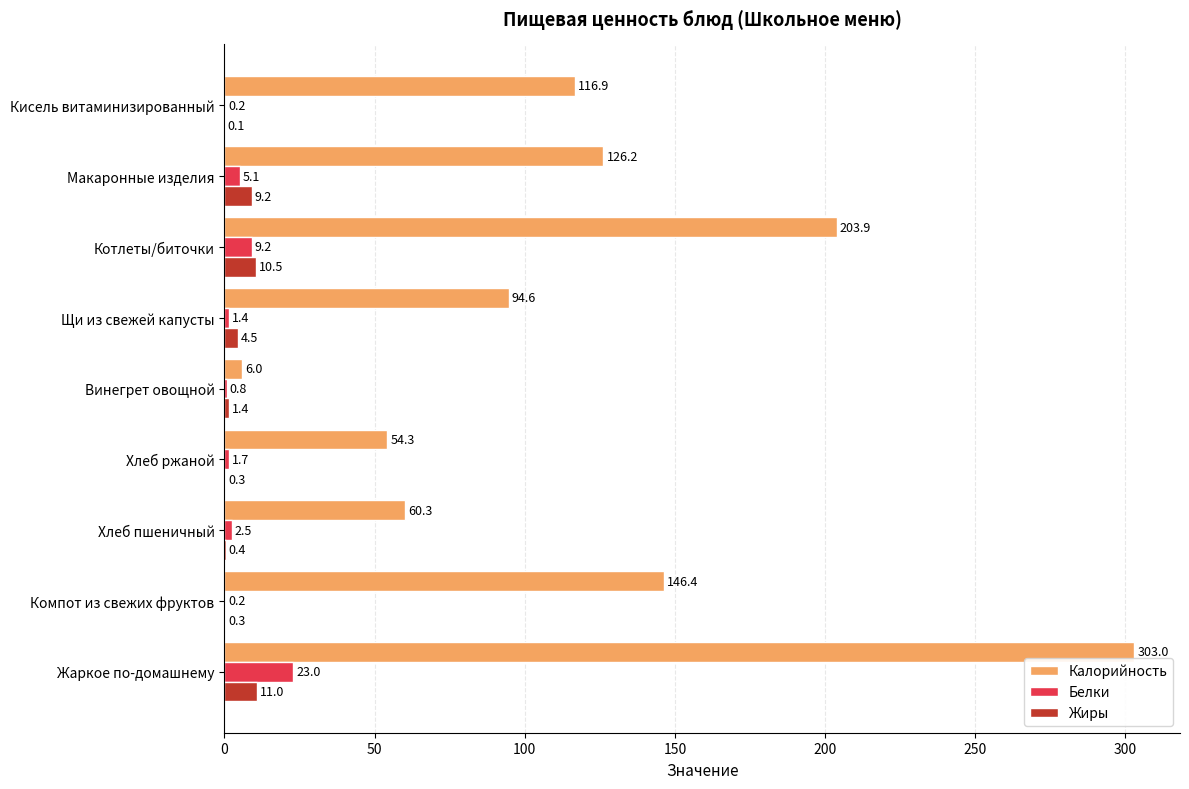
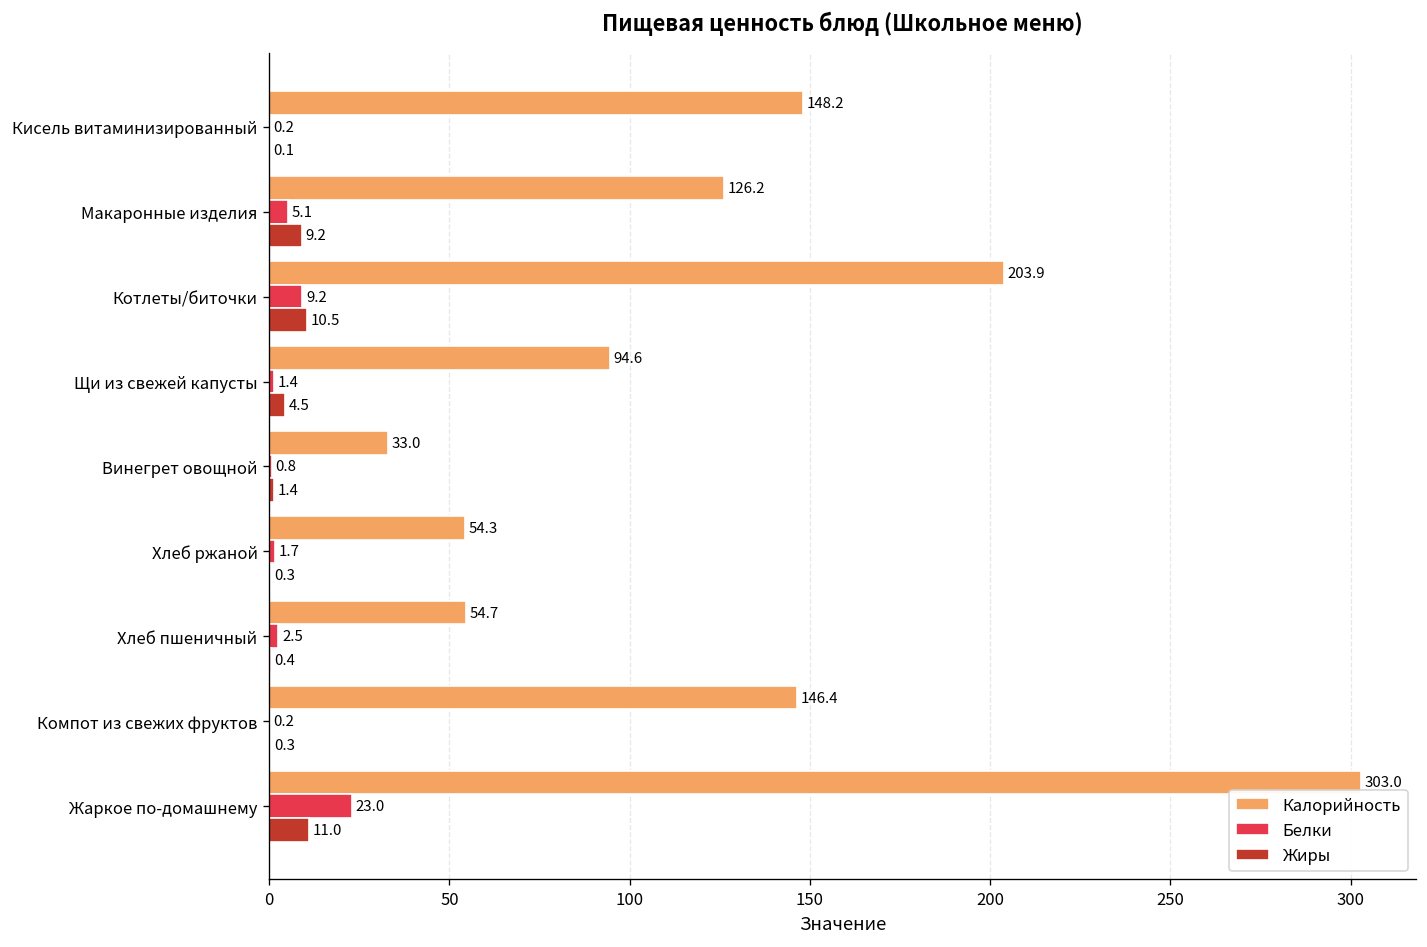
Калорийность, Кисель витаминизированный: 116.9 -> 148.2
Калорийность, Винегрет овощной: 6.0 -> 33.0
Калорийность, Хлеб пшеничный: 60.3 -> 54.7
